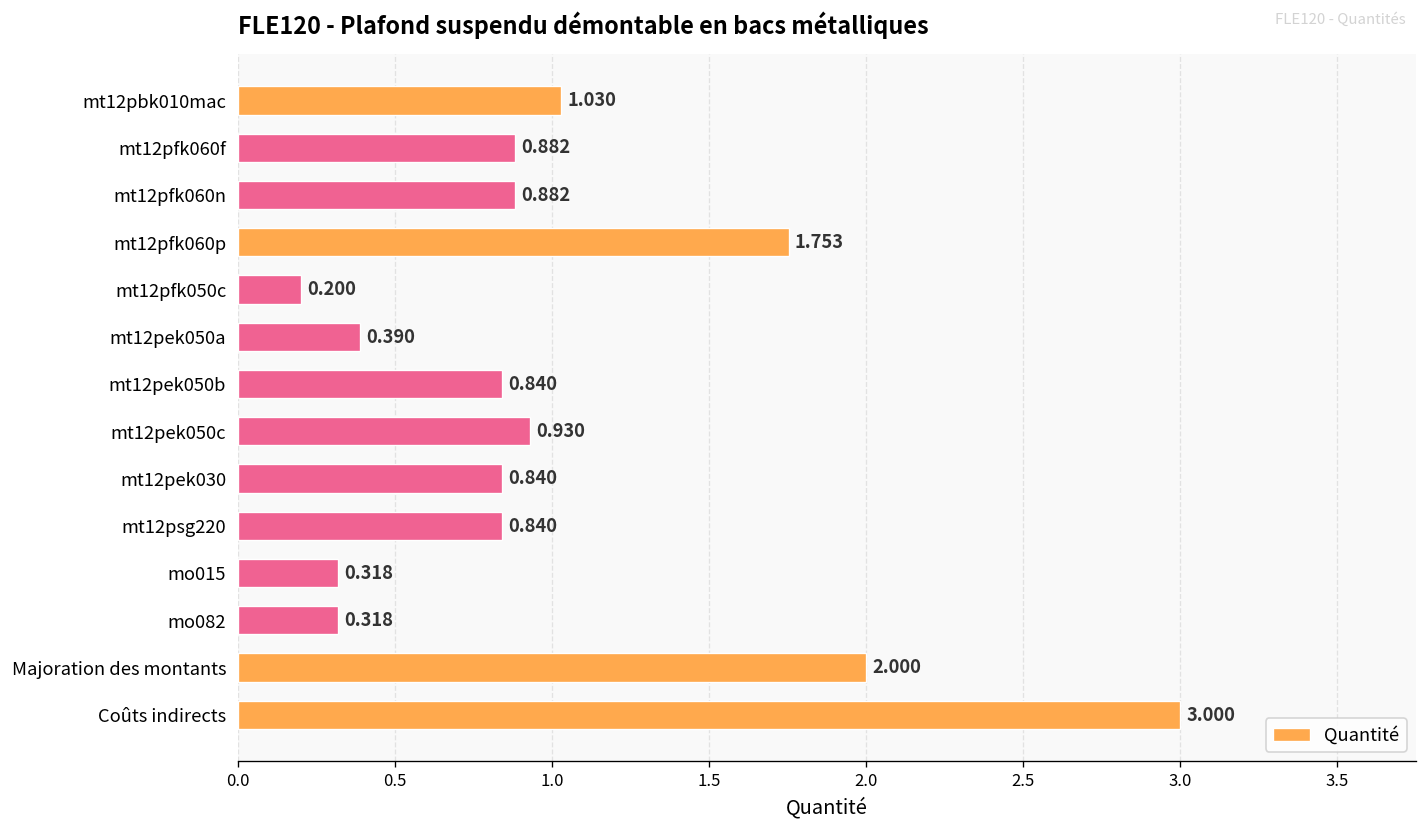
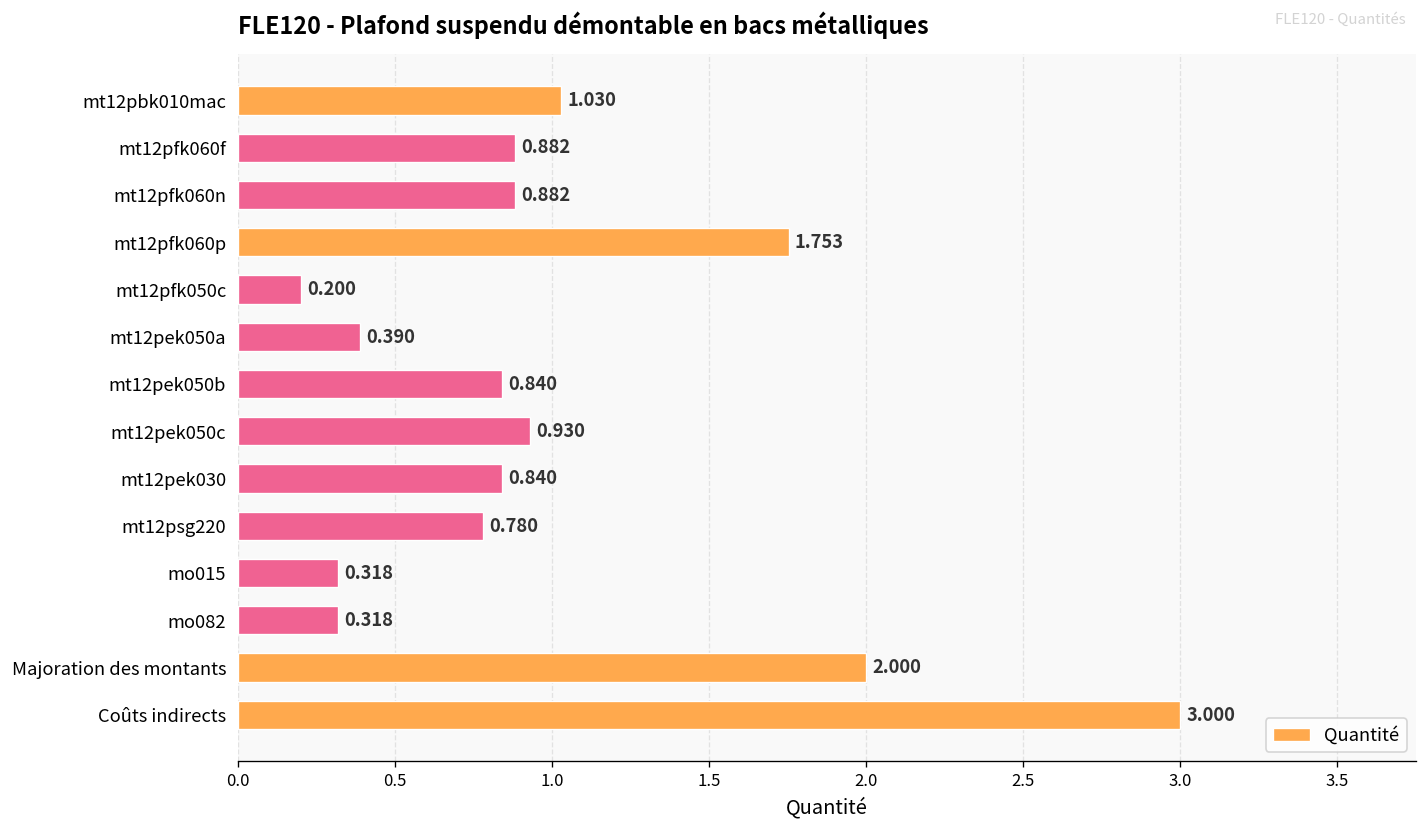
mt12psg220: 0.840 -> 0.780
